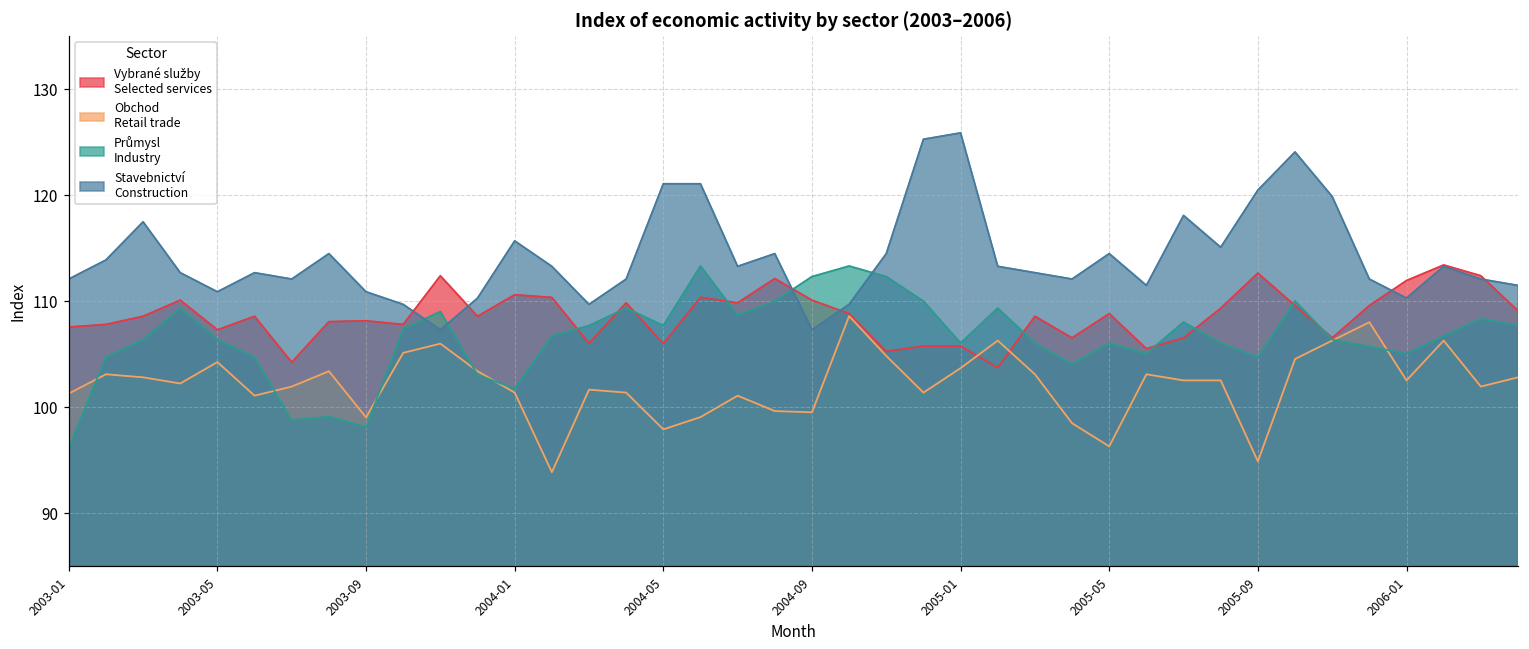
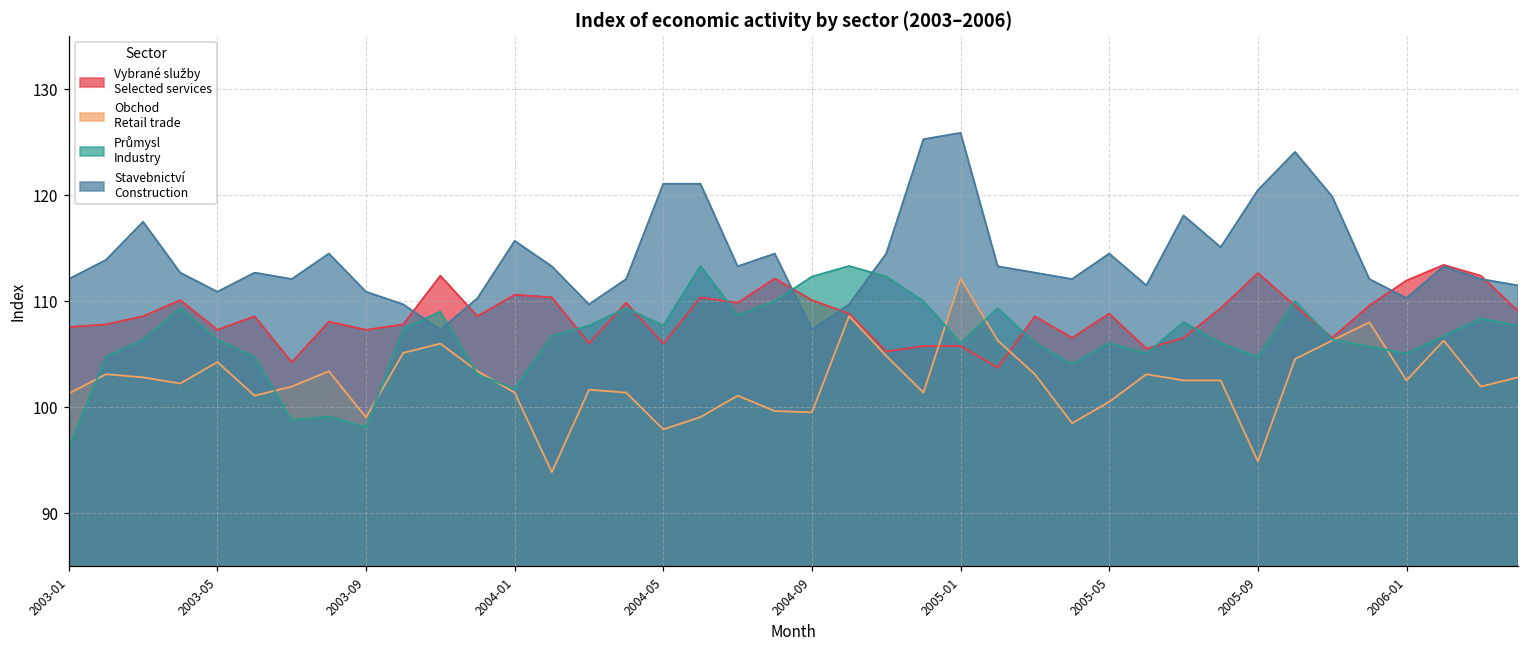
Vybrané služby Selected services, 2003-09: 108 -> 107
Obchod Retail trade, 2005-01: 104 -> 112
Obchod Retail trade, 2005-05: 96 -> 101
